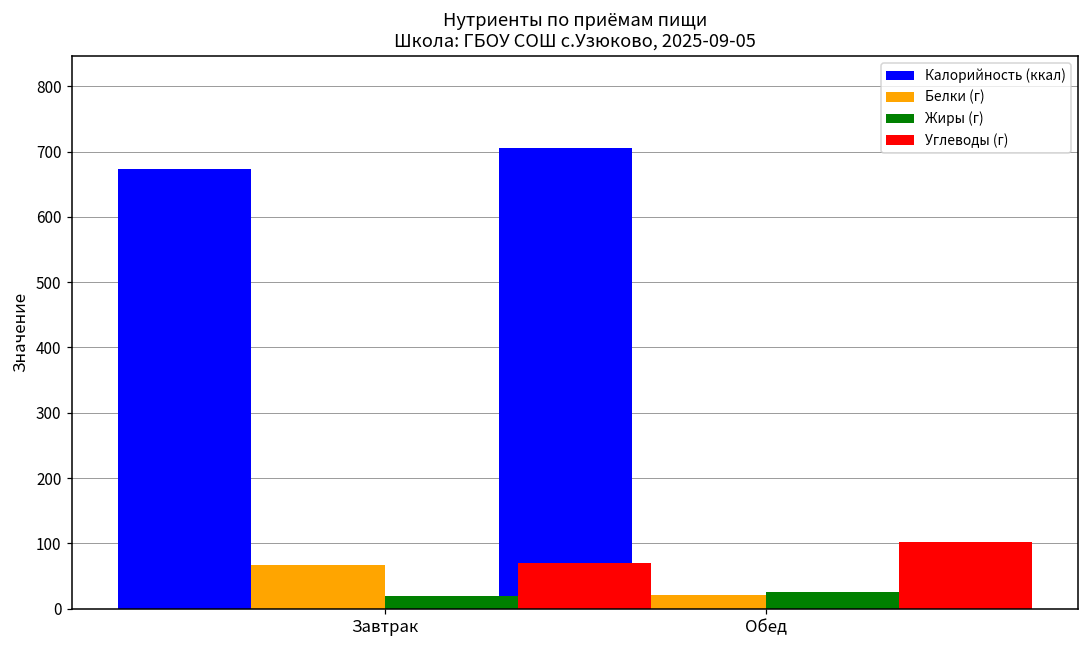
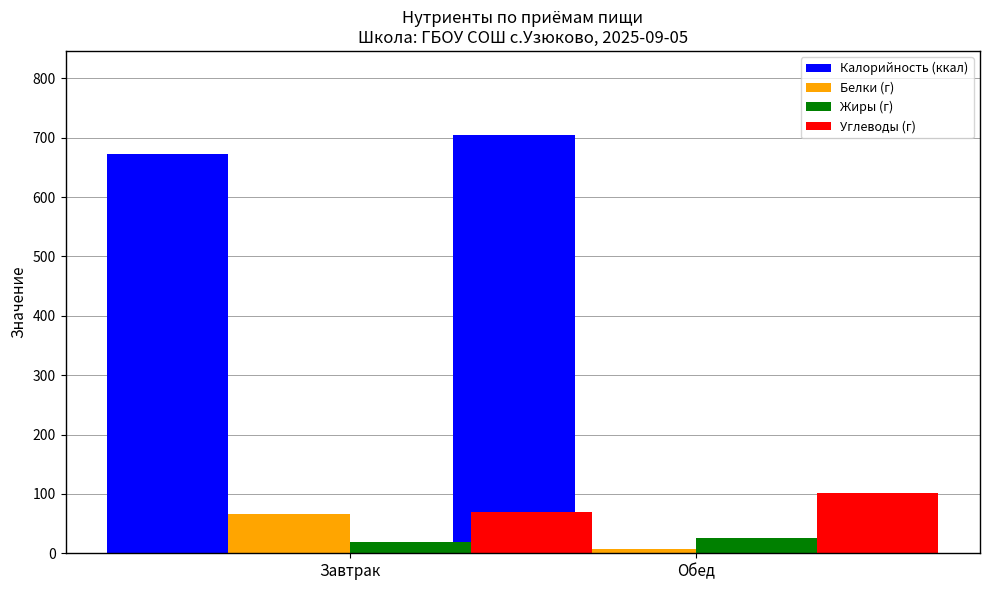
Белки (г), Обед: 20 -> 10
